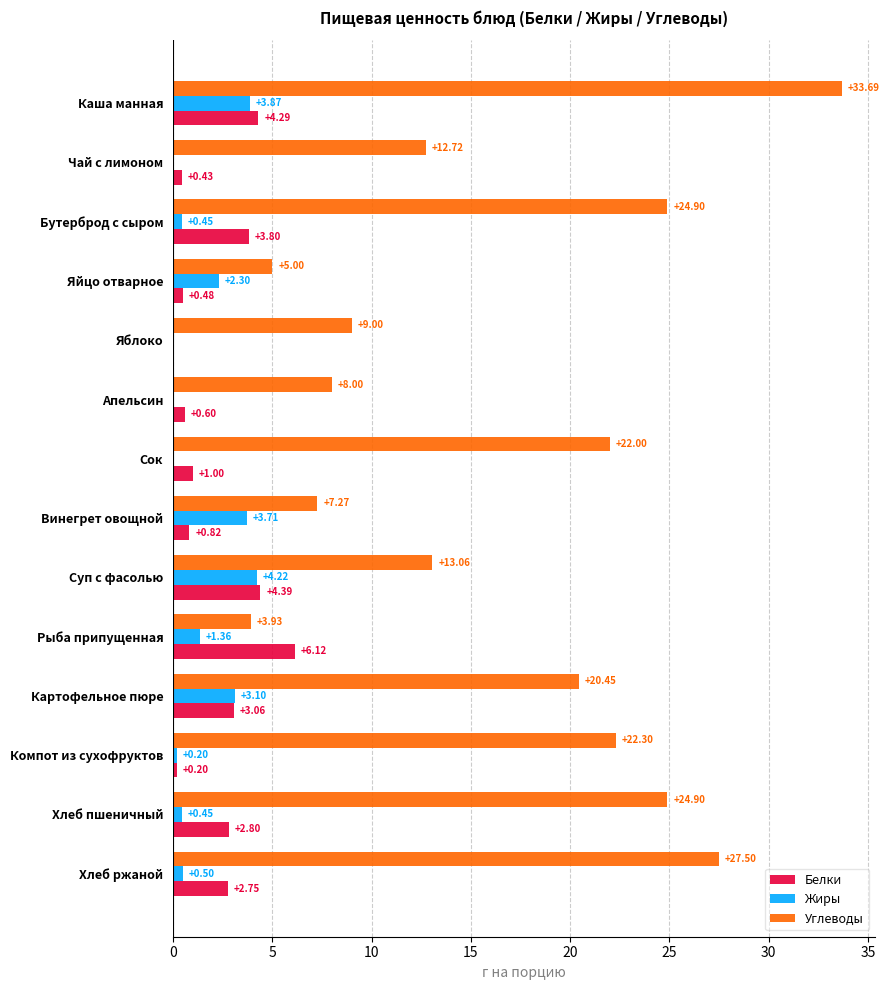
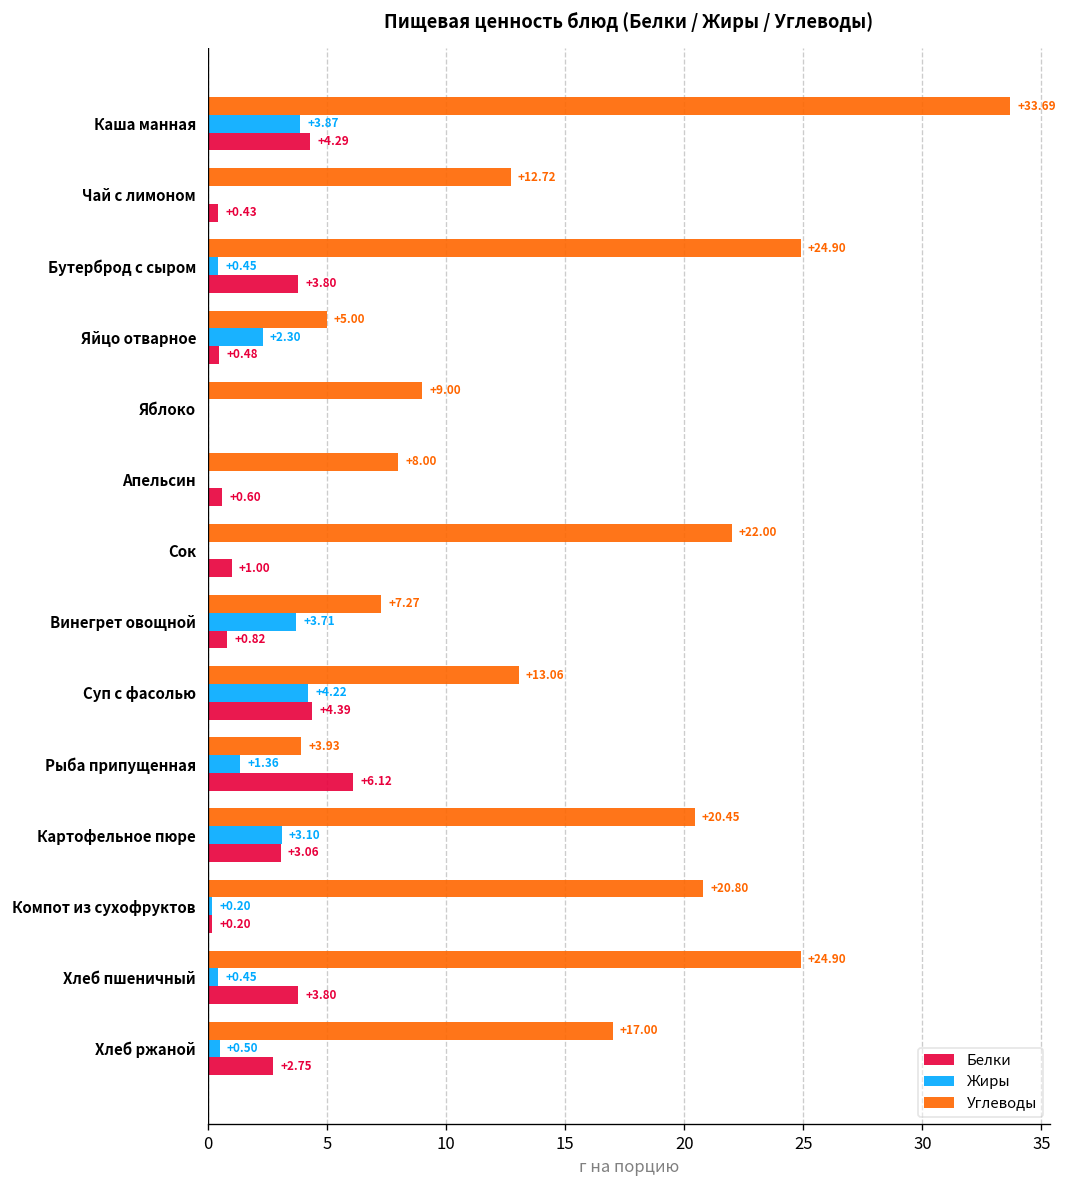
Углеводы, Компот из сухофруктов: +22.30 -> +20.80
Белки, Хлеб пшеничный: +2.80 -> +3.80
Углеводы, Хлеб ржаной: +27.50 -> +17.00
